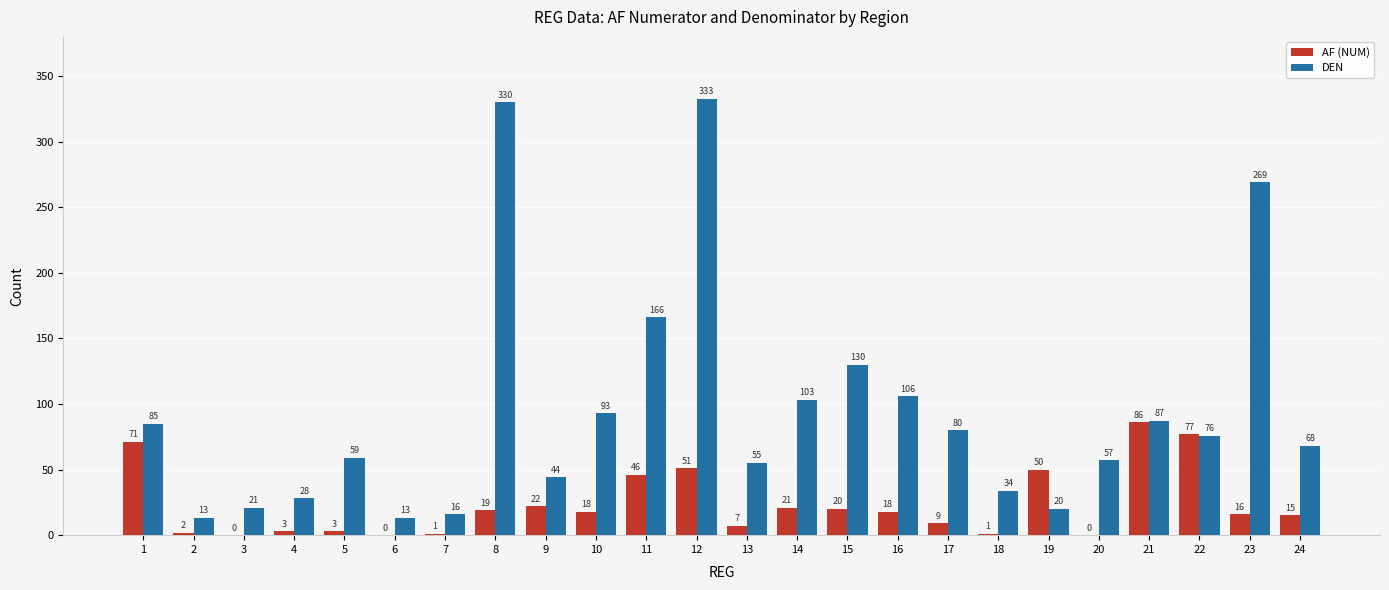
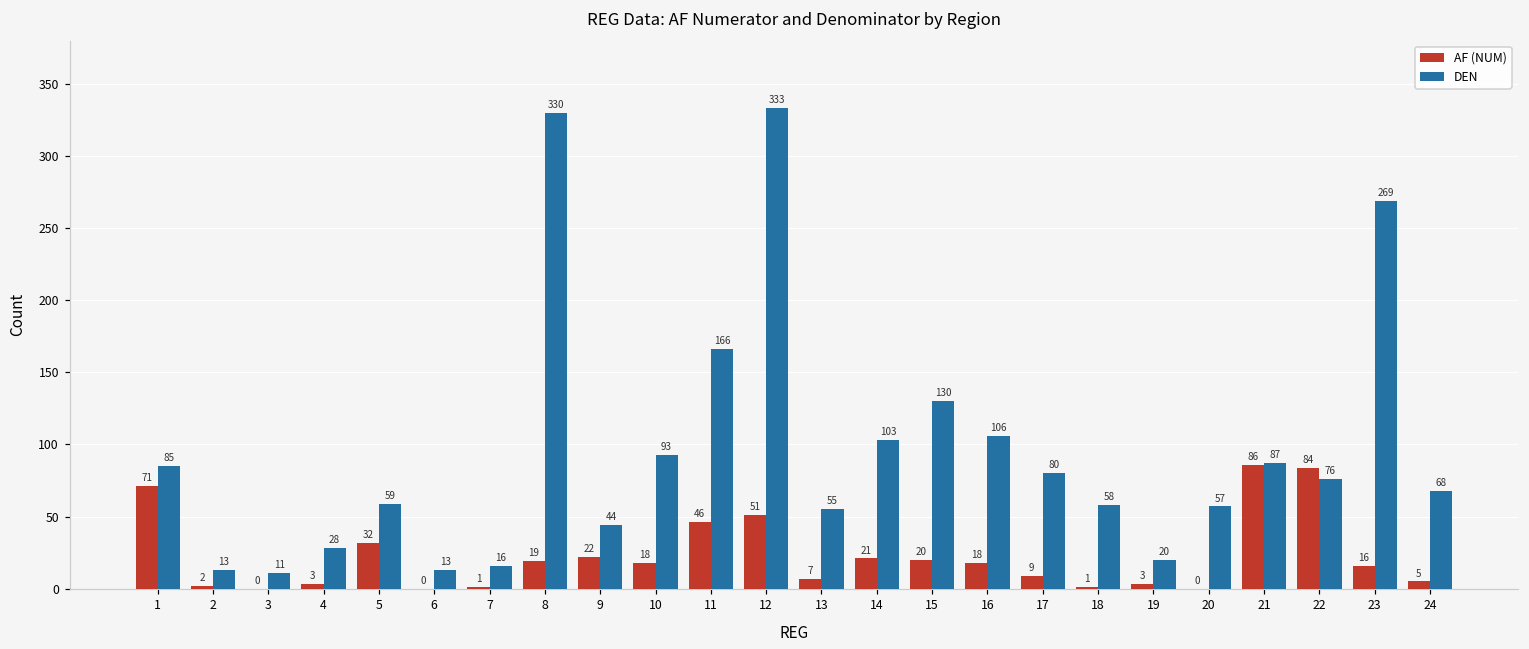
DEN, 3: 21 -> 11
AF (NUM), 5: 3 -> 32
DEN, 18: 34 -> 58
AF (NUM), 19: 50 -> 3
AF (NUM), 22: 77 -> 84
AF (NUM), 24: 15 -> 5
